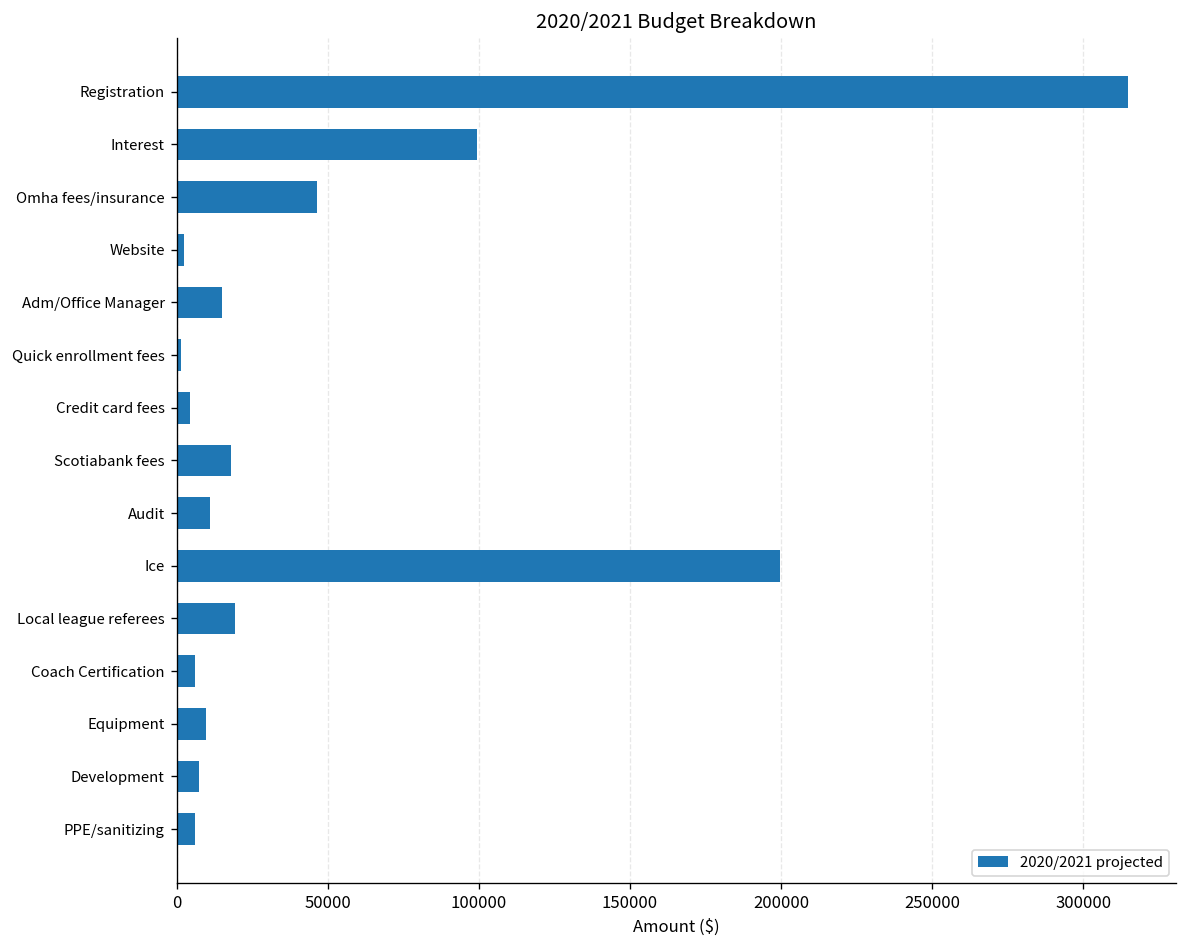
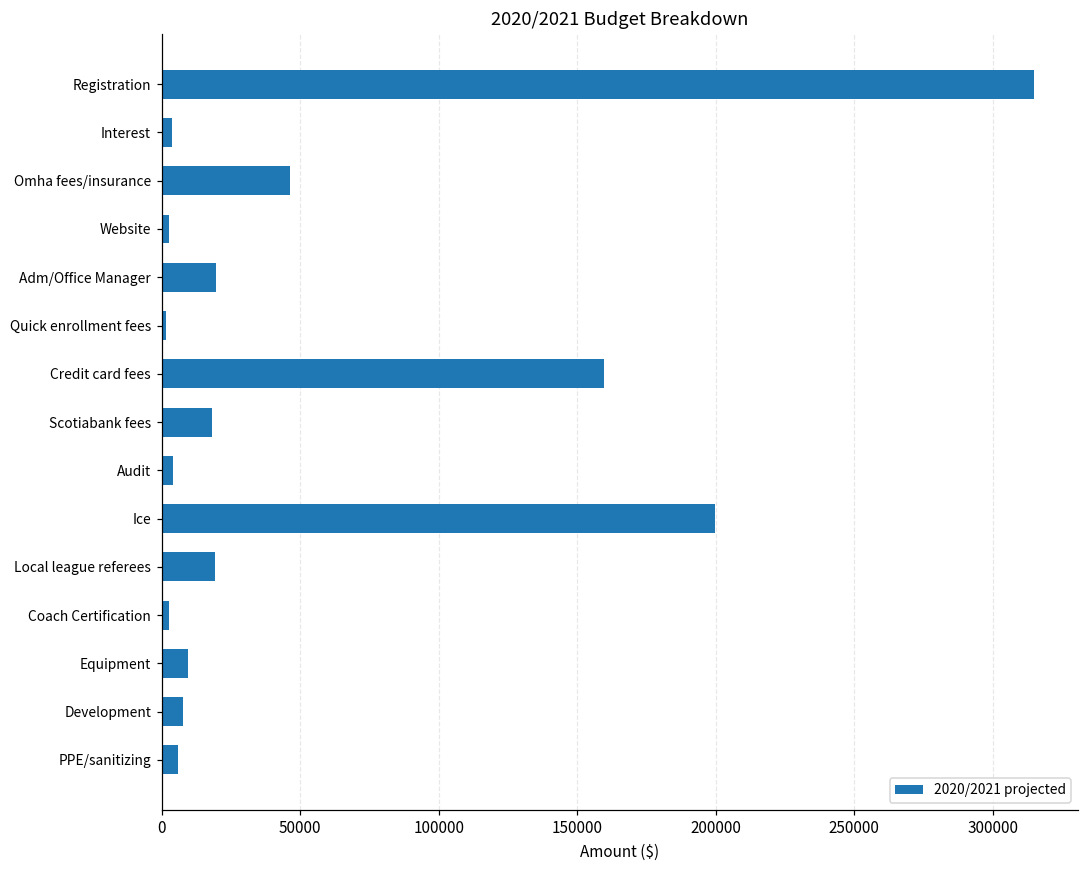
Interest: 100000 -> 4000
Adm/Office Manager: 15000 -> 20000
Credit card fees: 5000 -> 160000
Audit: 11000 -> 4000
Coach Certification: 6000 -> 3000
